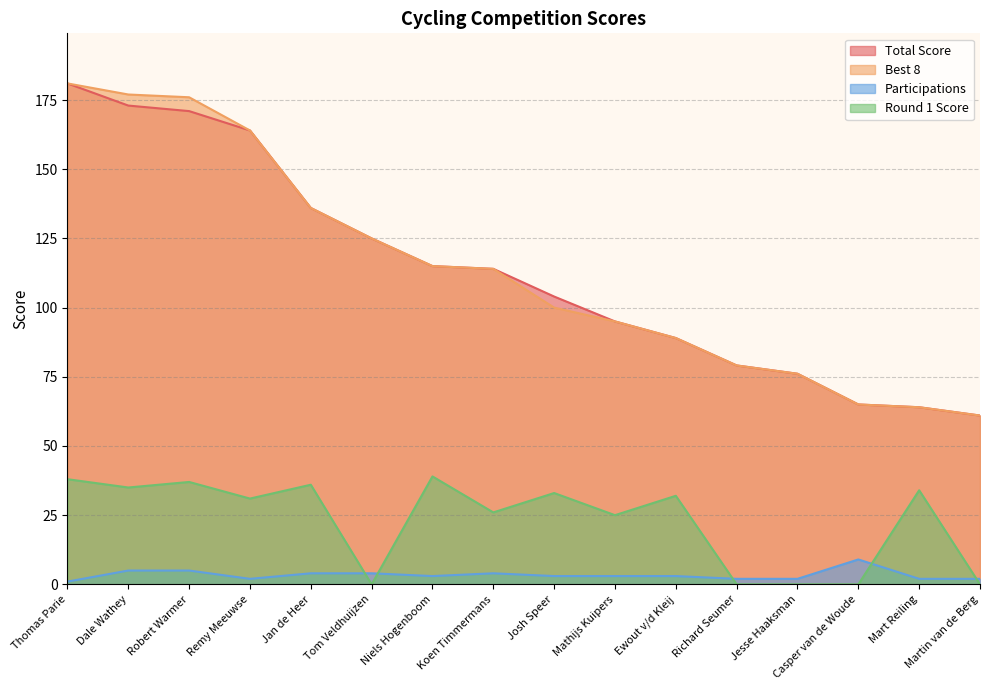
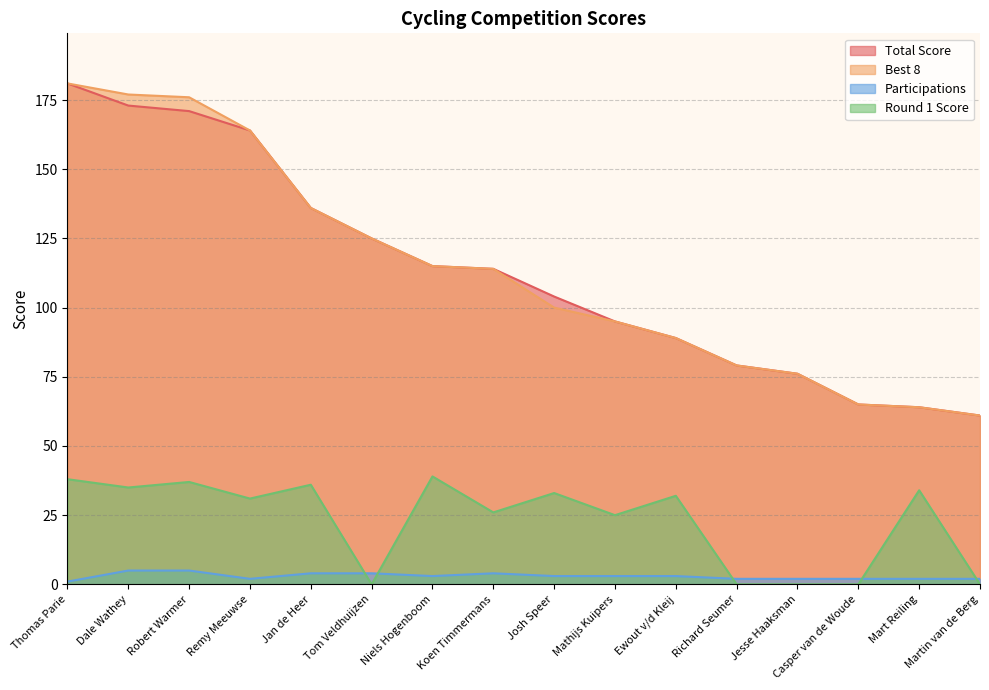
Participations, Casper van de Woude: 9 -> 2
